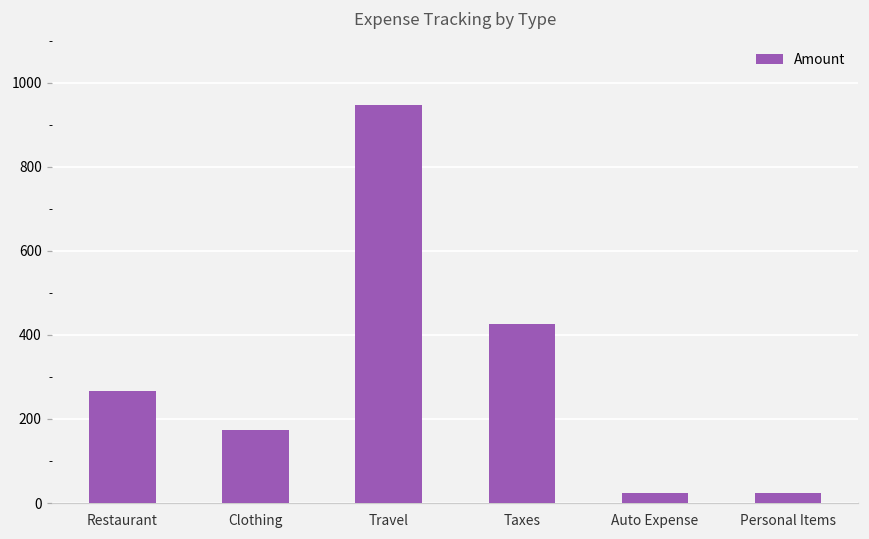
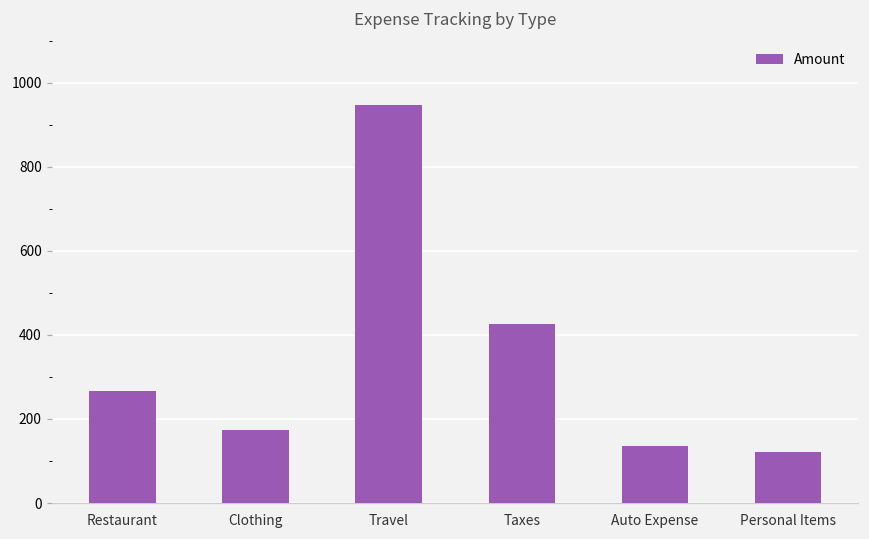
Auto Expense: 20 -> 140
Personal Items: 20 -> 120
